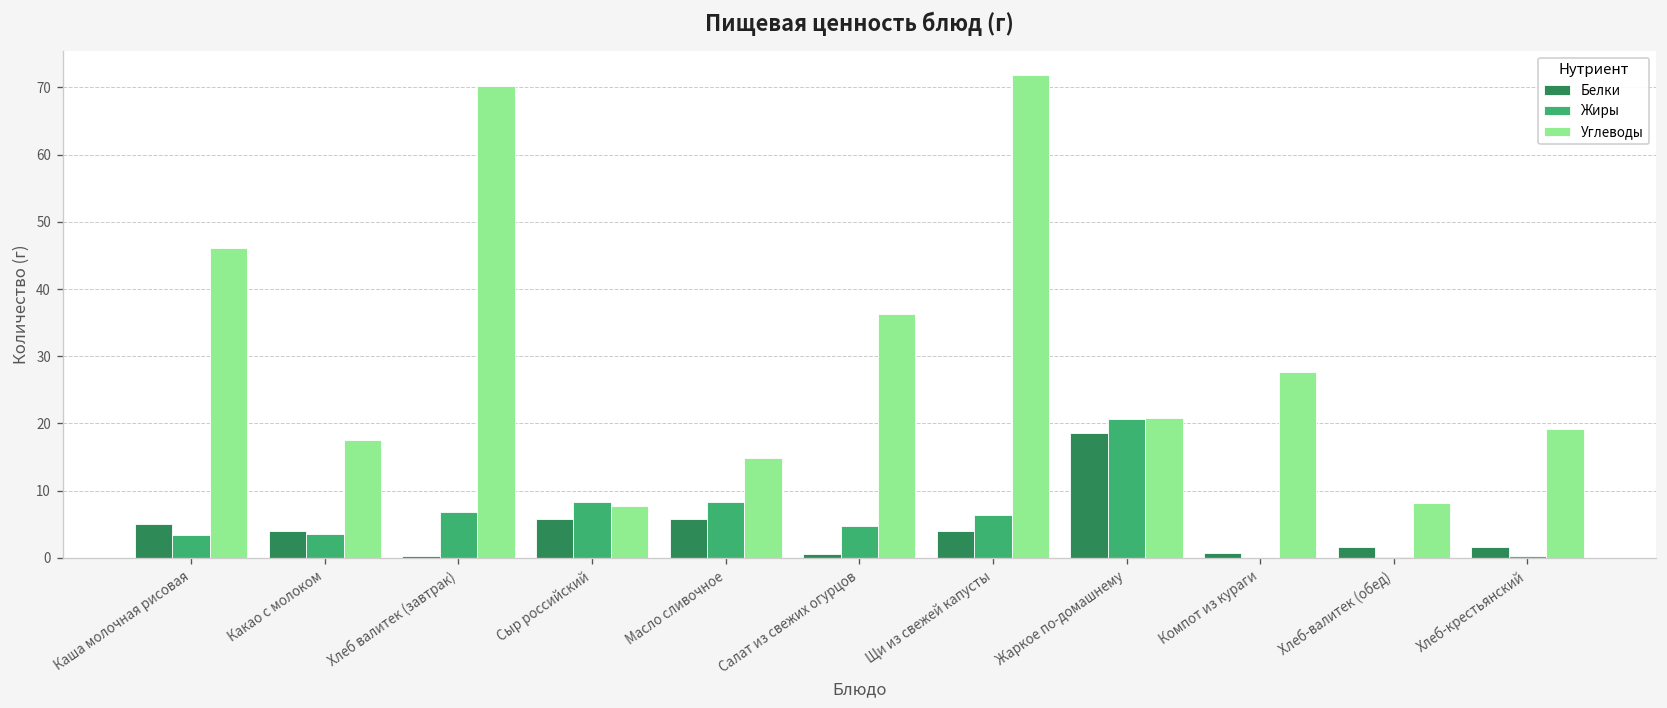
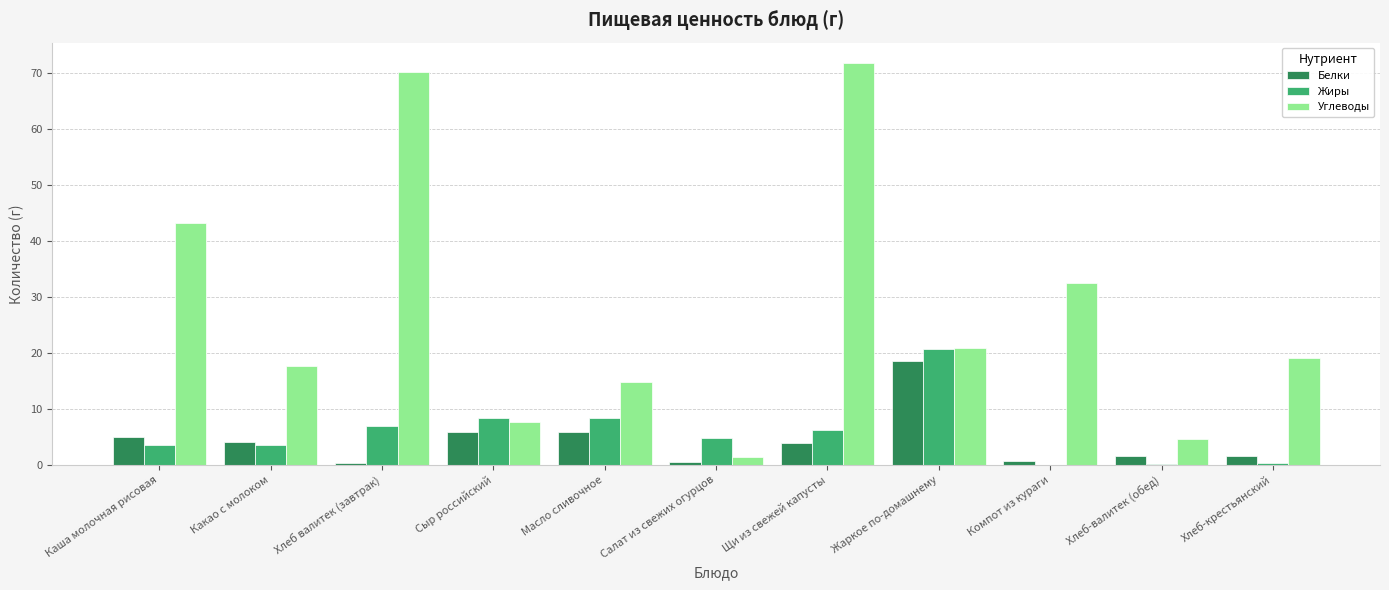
Углеводы, Каша молочная рисовая: 46 -> 43
Углеводы, Салат из свежих огурцов: 36 -> 1
Углеводы, Компот из кураги: 28 -> 32
Углеводы, Хлеб-валитек (обед): 8 -> 5
